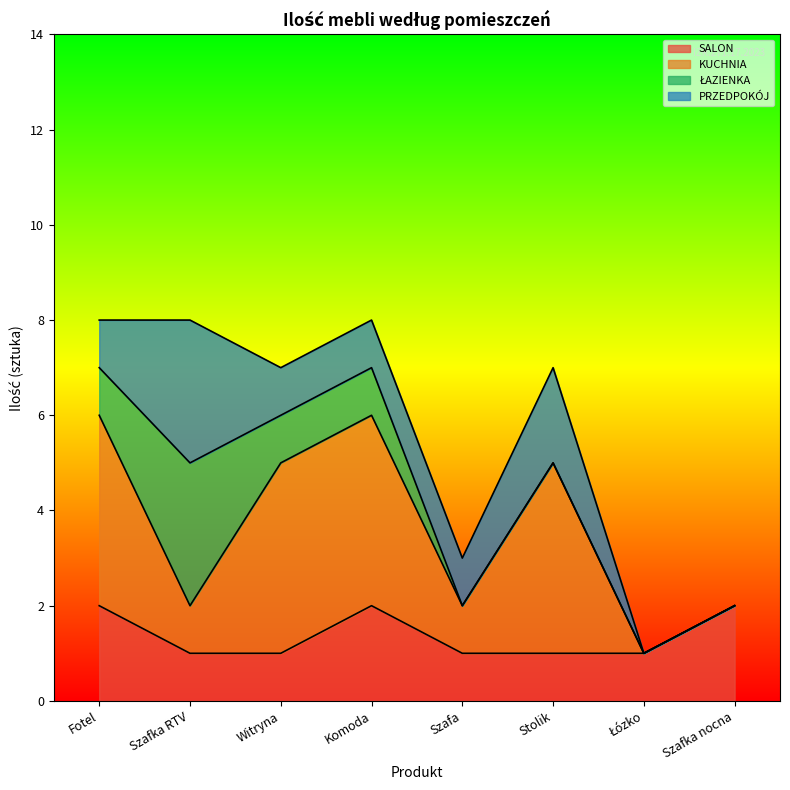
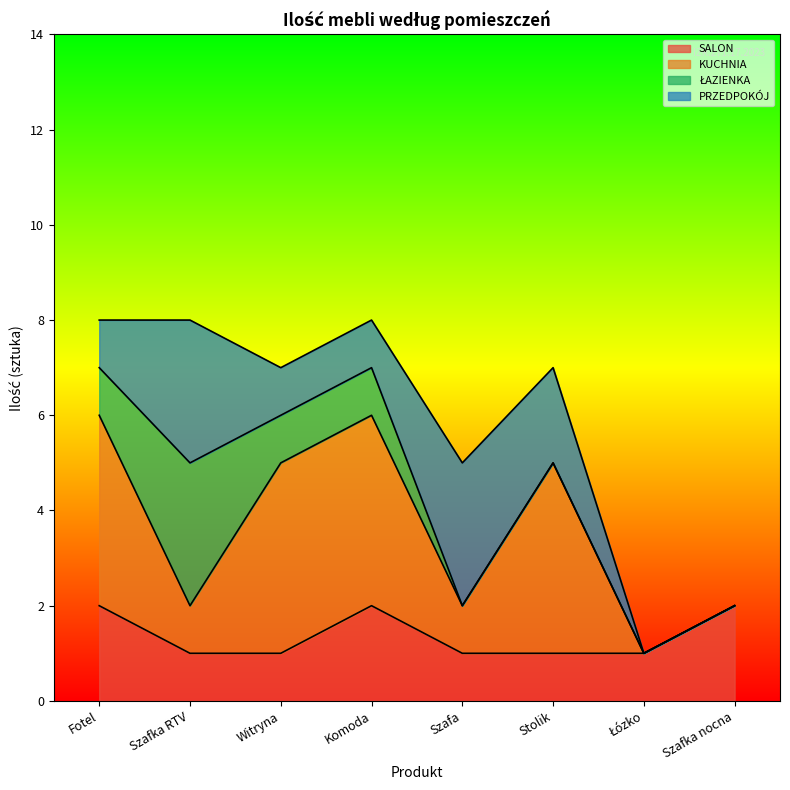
PRZEDPOKÓJ, Szafa: 1 -> 3
